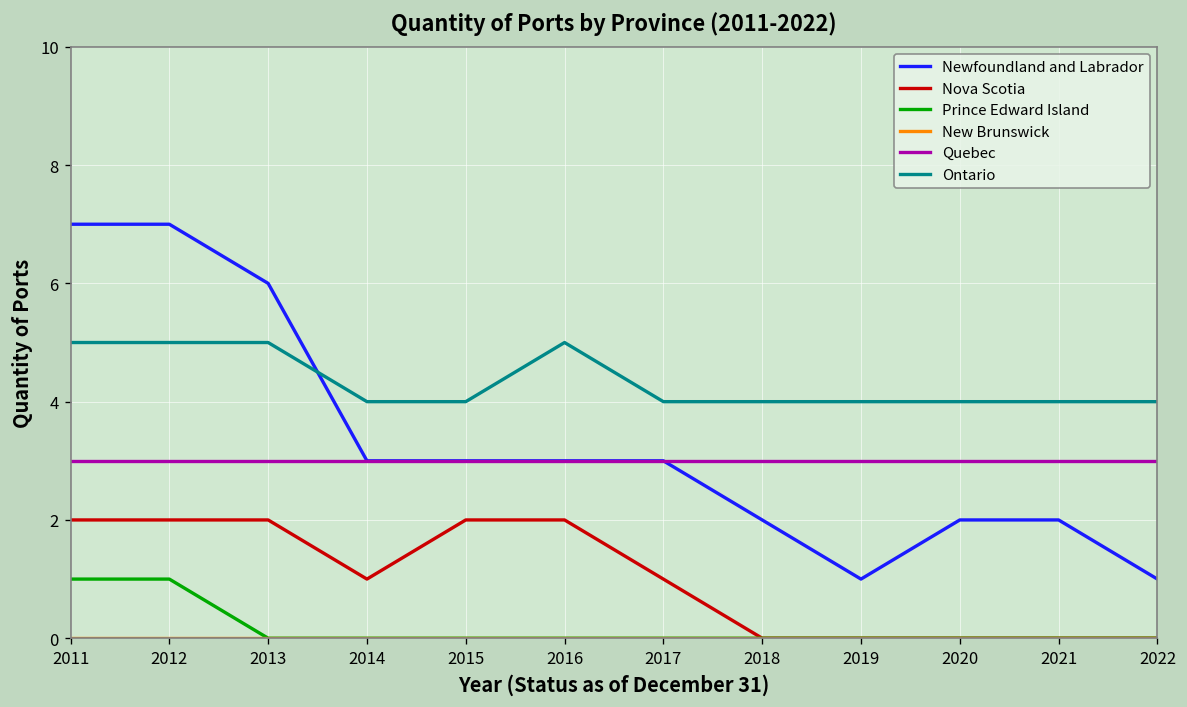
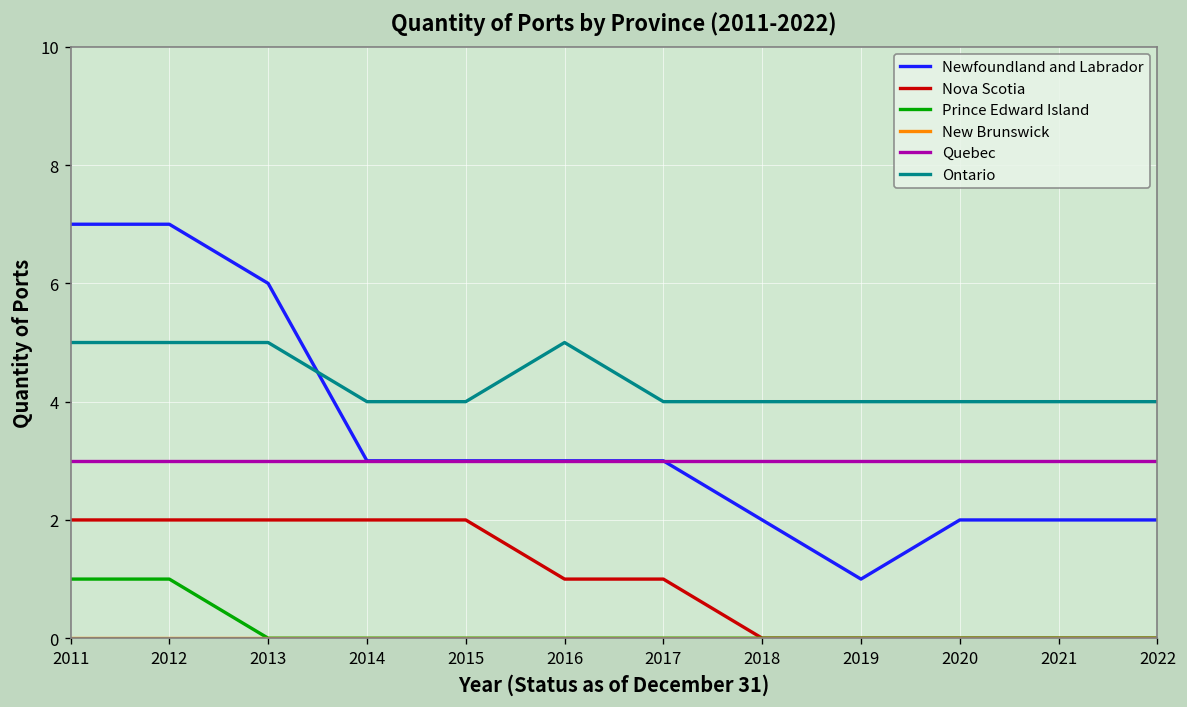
Nova Scotia, 2014: 1 -> 2
Nova Scotia, 2016: 2 -> 1
Newfoundland and Labrador, 2022: 1 -> 2
